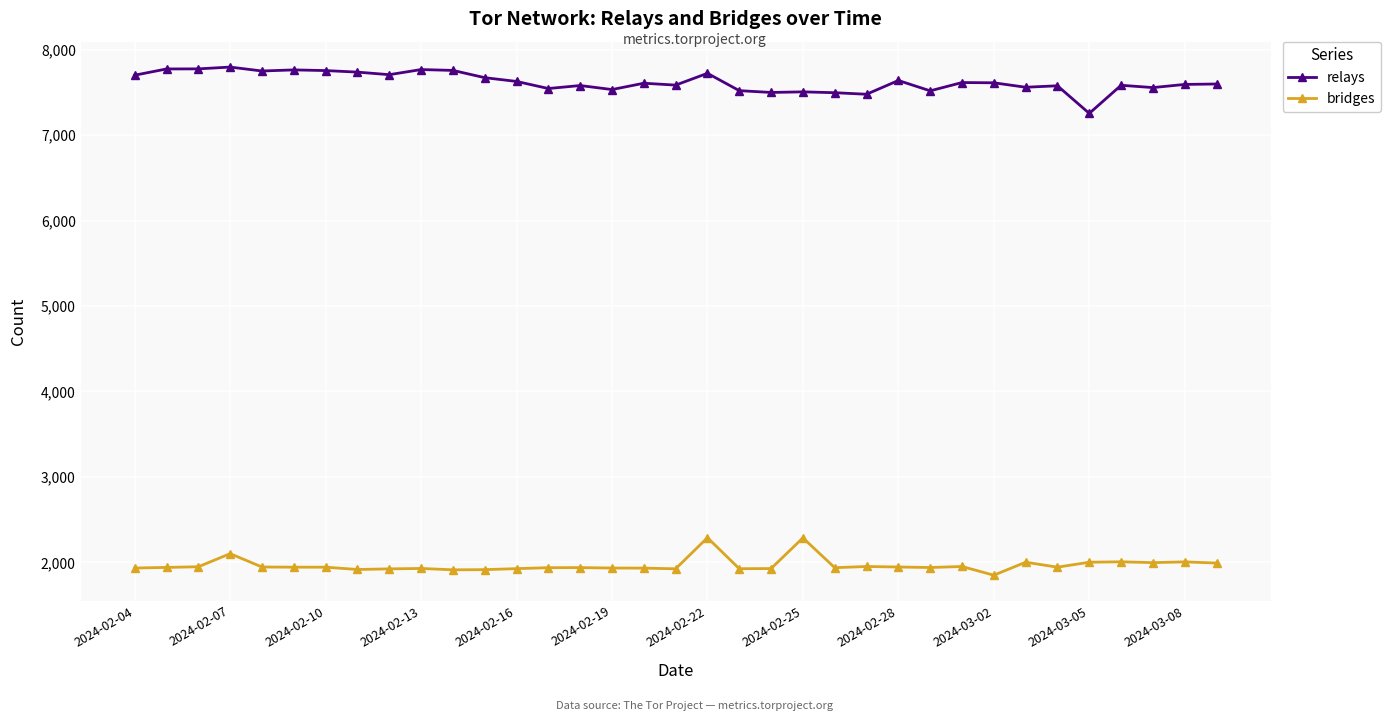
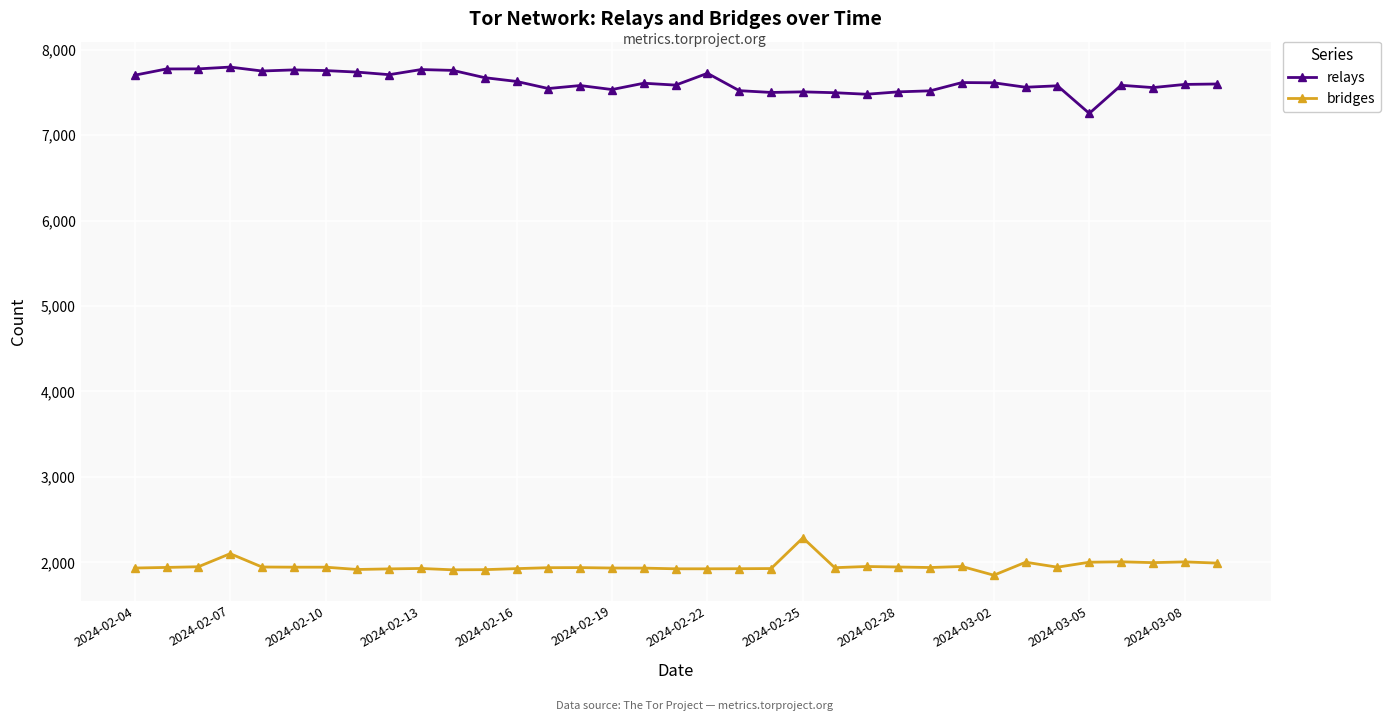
bridges, 2024-02-22: 2,300 -> 1,900
relays, 2024-02-28: 7,600 -> 7,500
